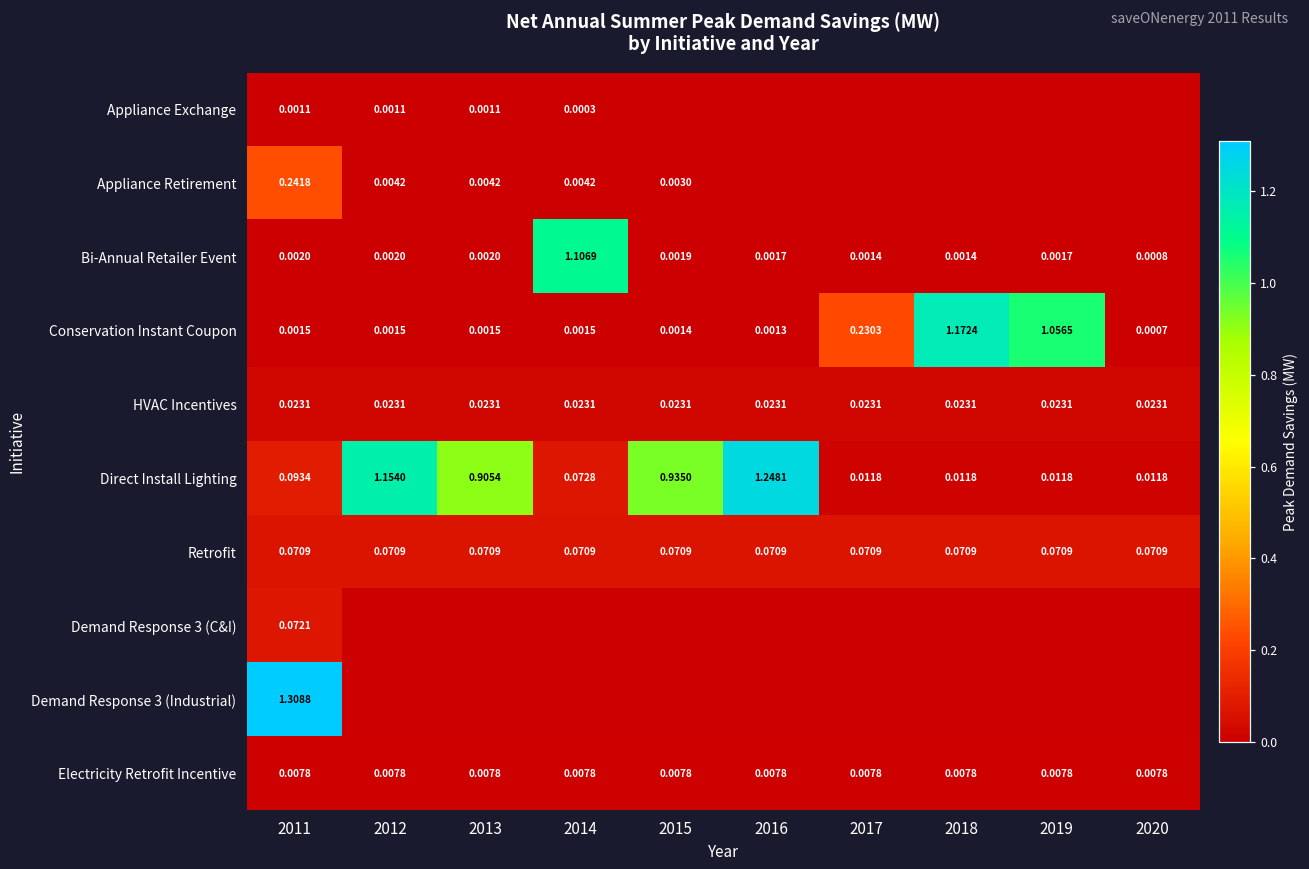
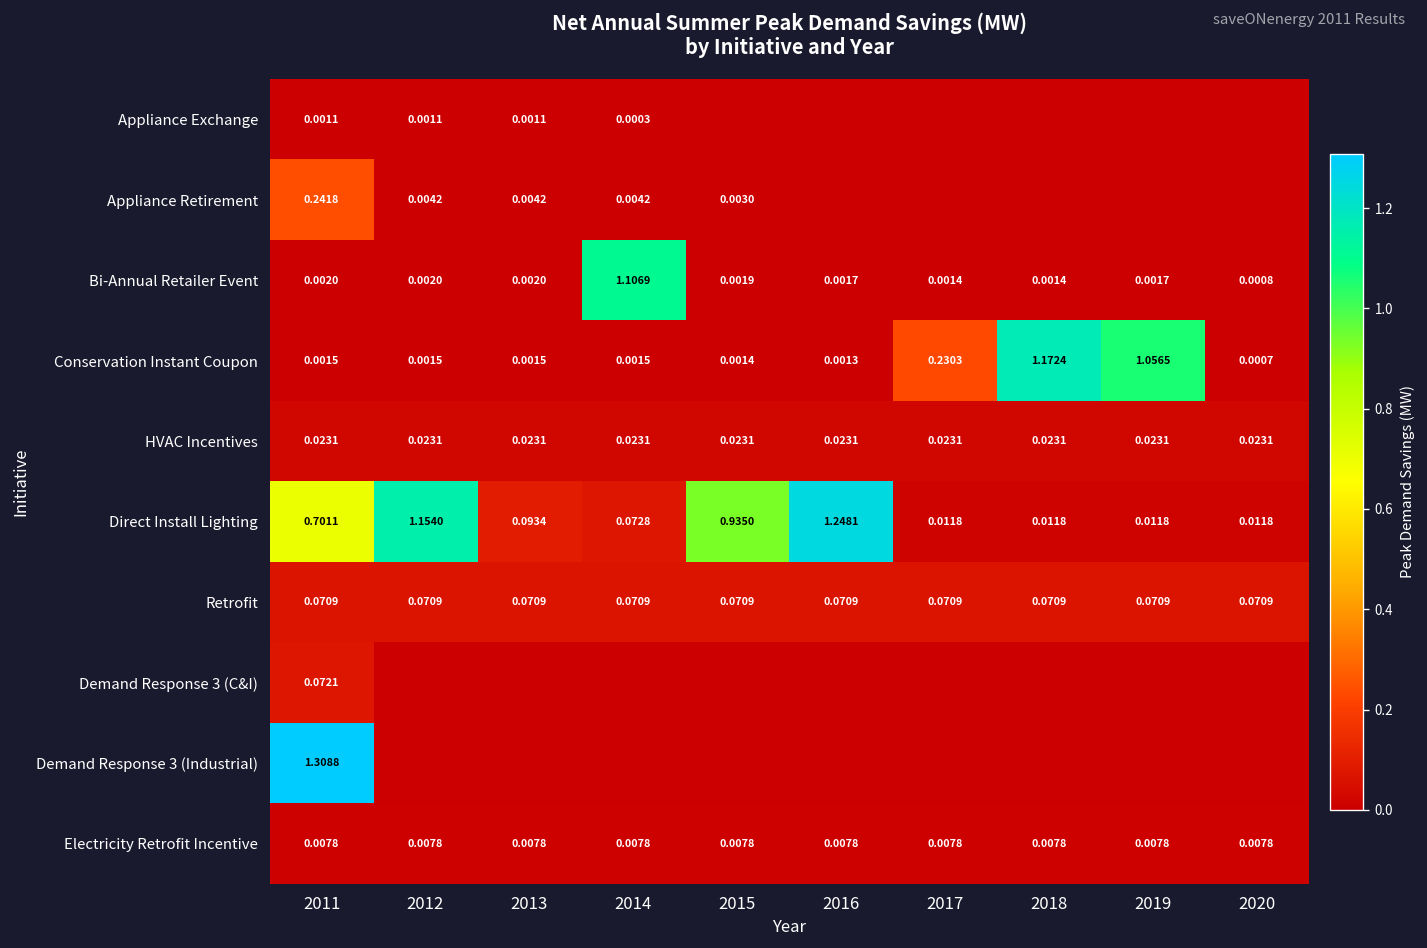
Direct Install Lighting, 2011: 0.0934 -> 0.7011
Direct Install Lighting, 2013: 0.9054 -> 0.0934
